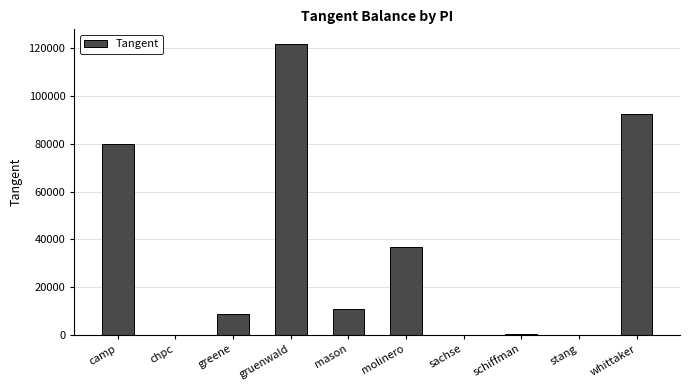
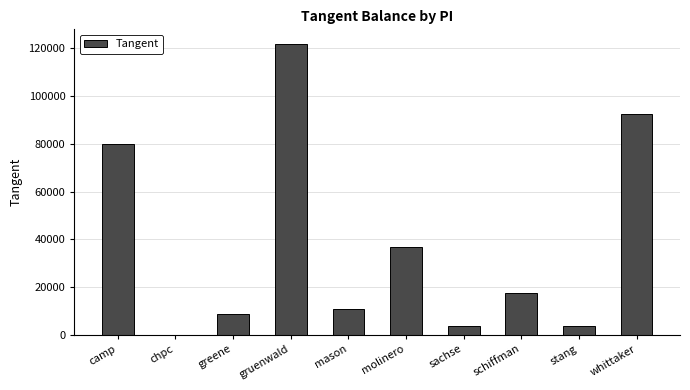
sachse: 0 -> 3000
schiffman: 0 -> 17000
stang: 0 -> 3000
